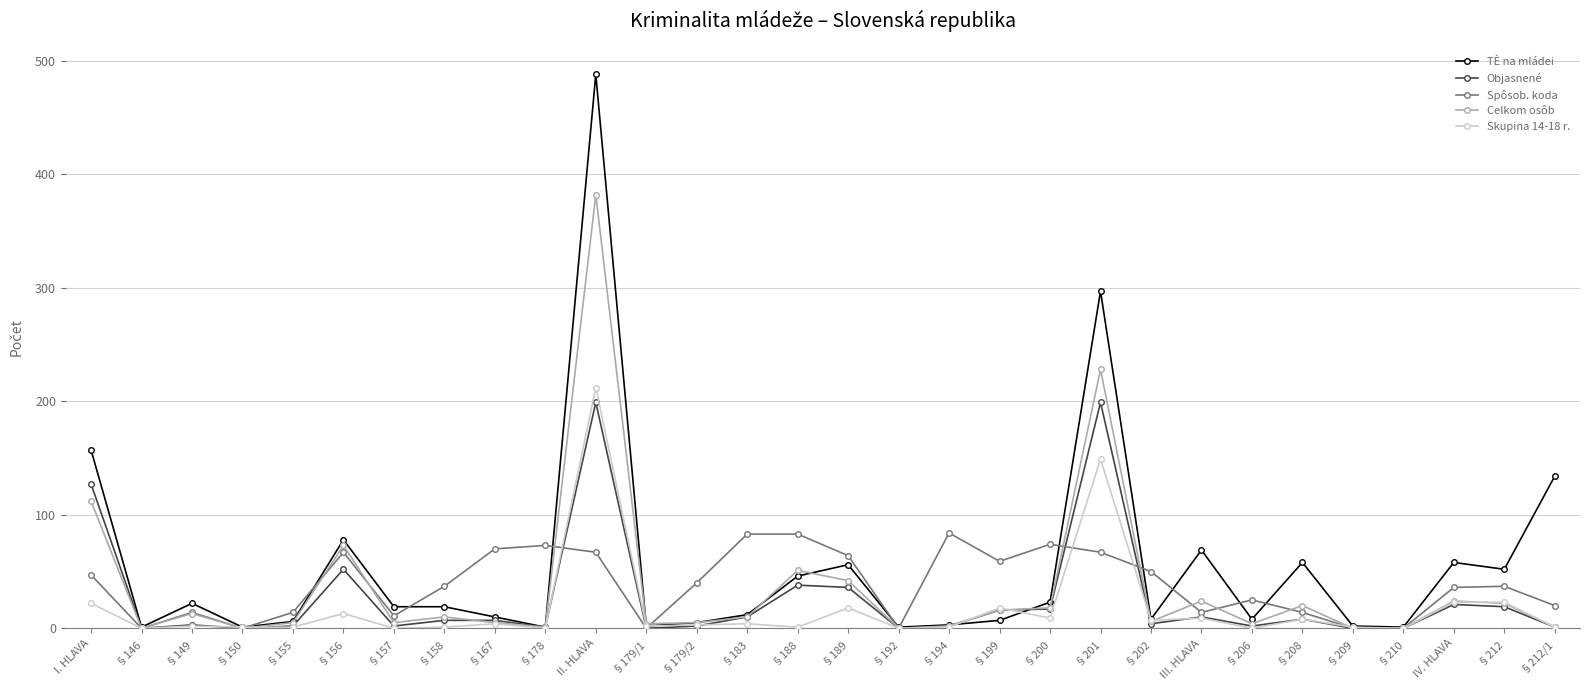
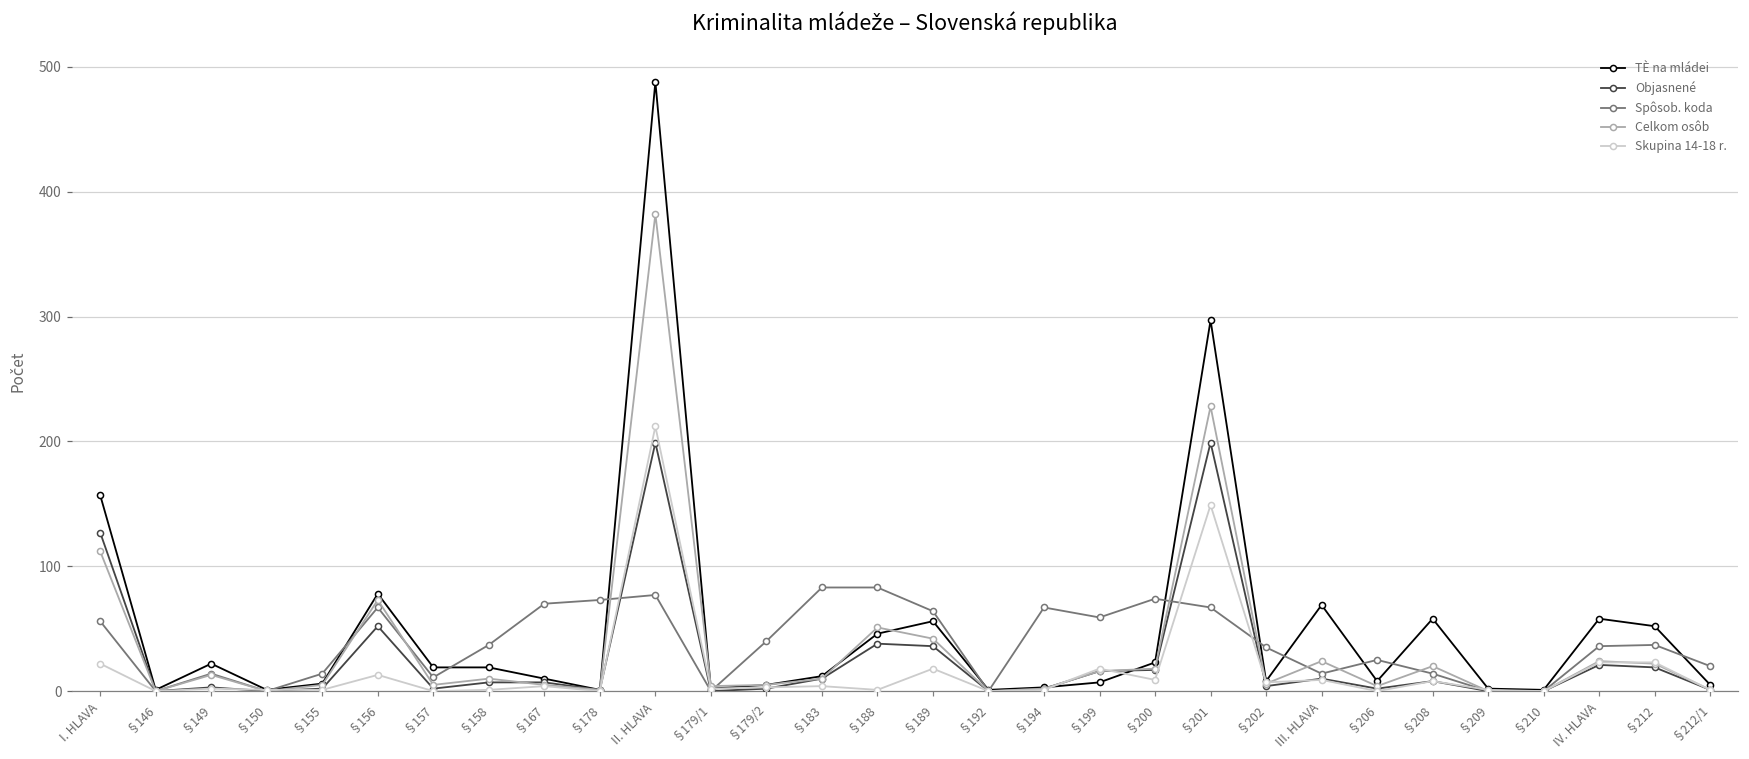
Spôsob. koda, I. HLAVA: 47 -> 56
Spôsob. koda, II. HLAVA: 67 -> 77
Spôsob. koda, §194: 84 -> 67
Spôsob. koda, §202: 50 -> 35
TÈ na mládei, §212/1: 134 -> 5
